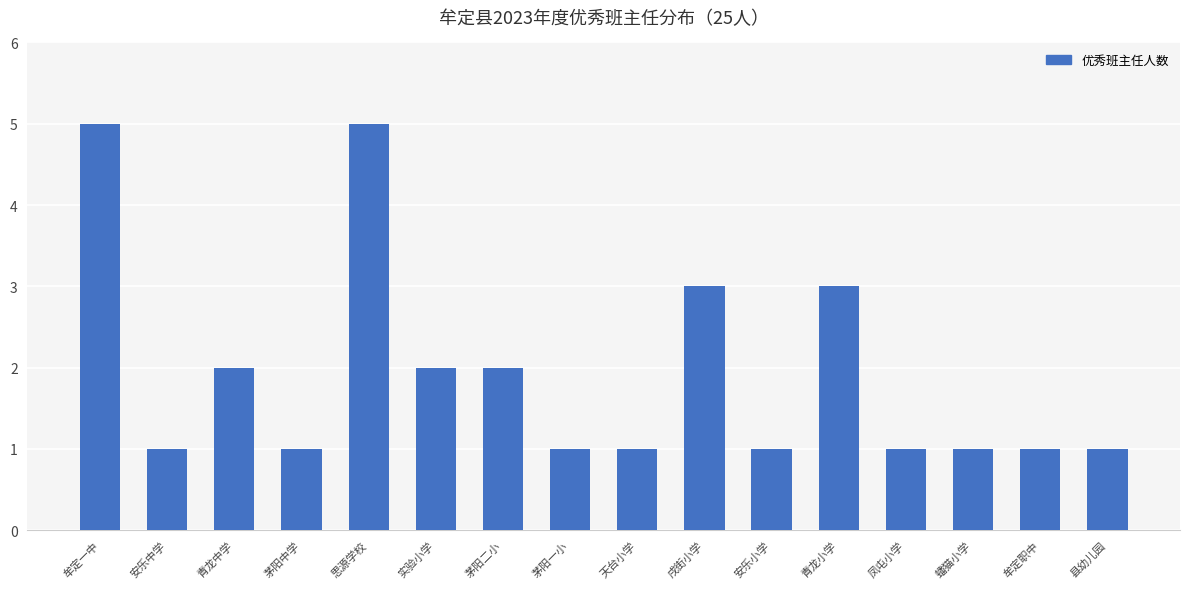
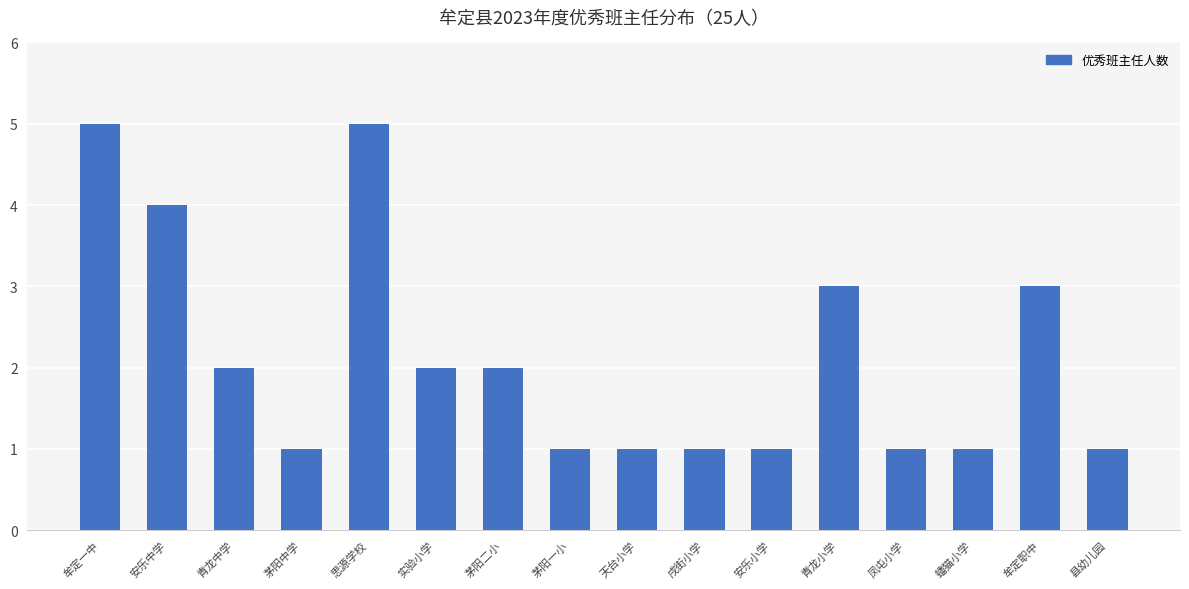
安乐中学: 1 -> 4
戌街小学: 3 -> 1
牟定职中: 1 -> 3
